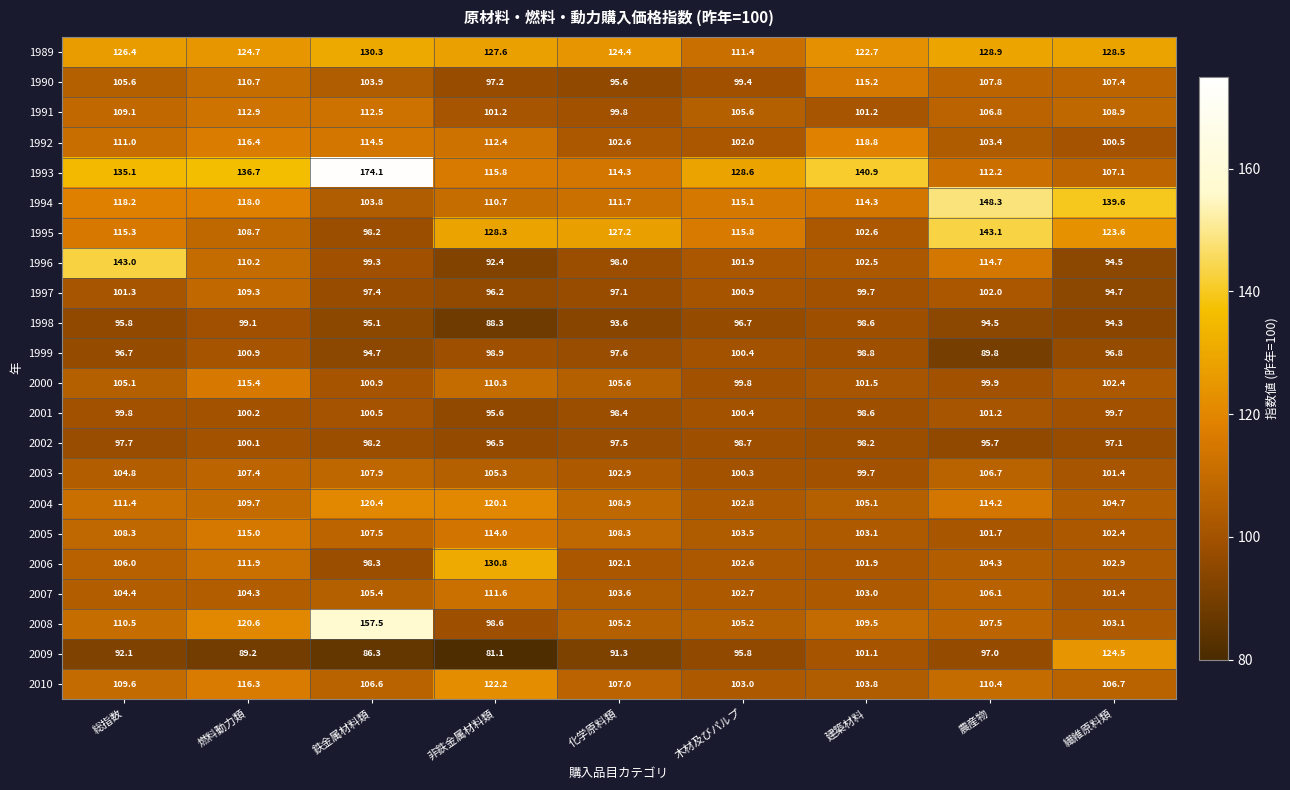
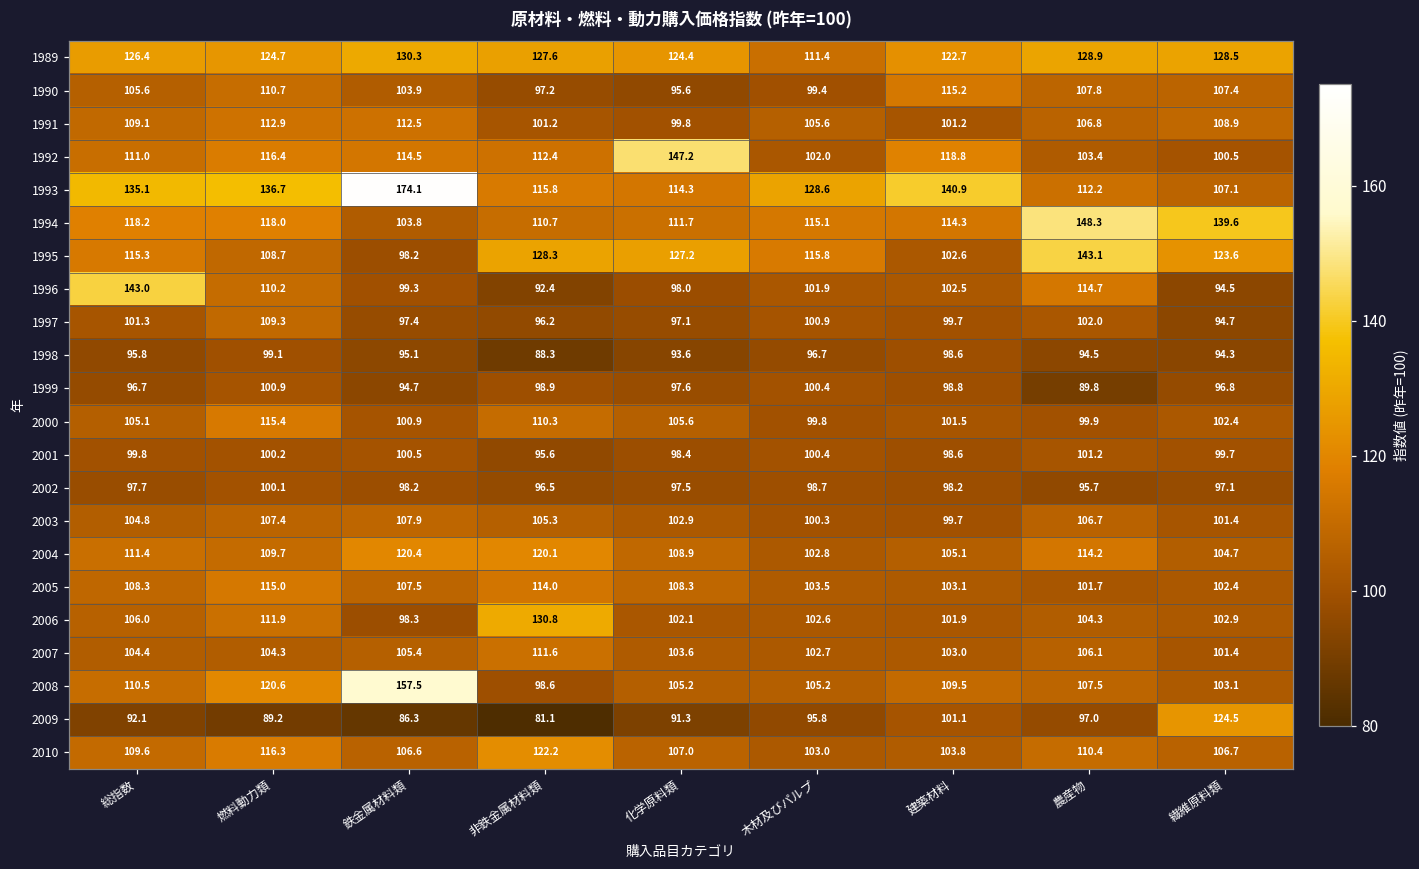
1992, 化学原料類: 102.6 -> 147.2
